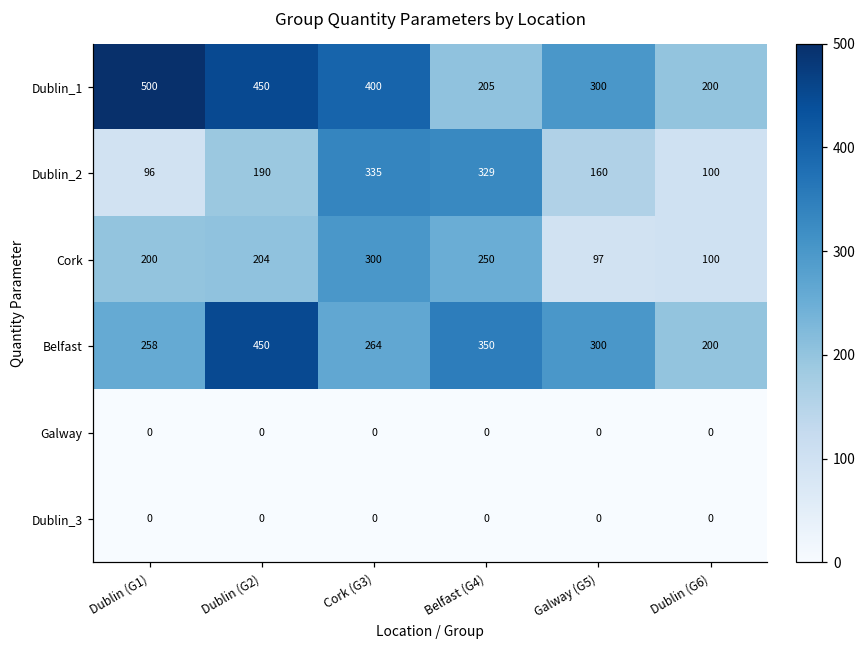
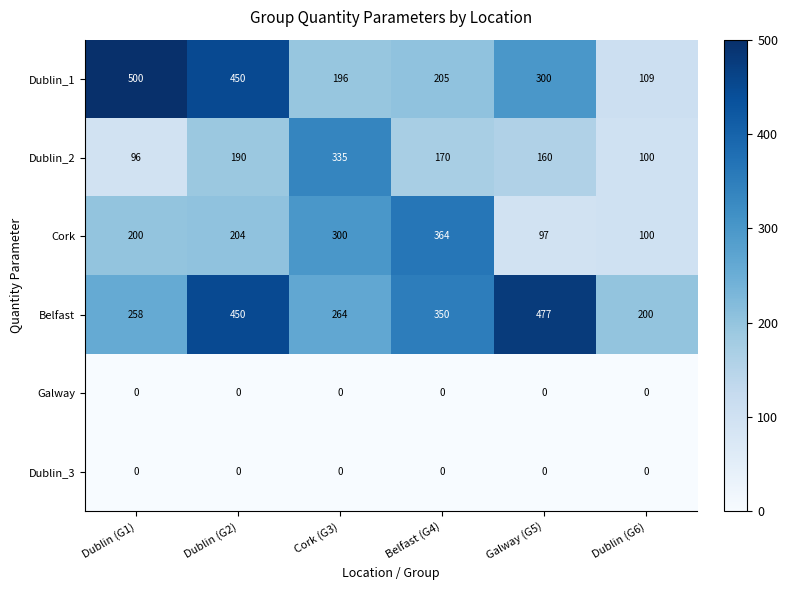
Dublin_1, Cork (G3): 400 -> 196
Dublin_1, Dublin (G6): 200 -> 109
Dublin_2, Belfast (G4): 329 -> 170
Cork, Belfast (G4): 250 -> 364
Belfast, Galway (G5): 300 -> 477
